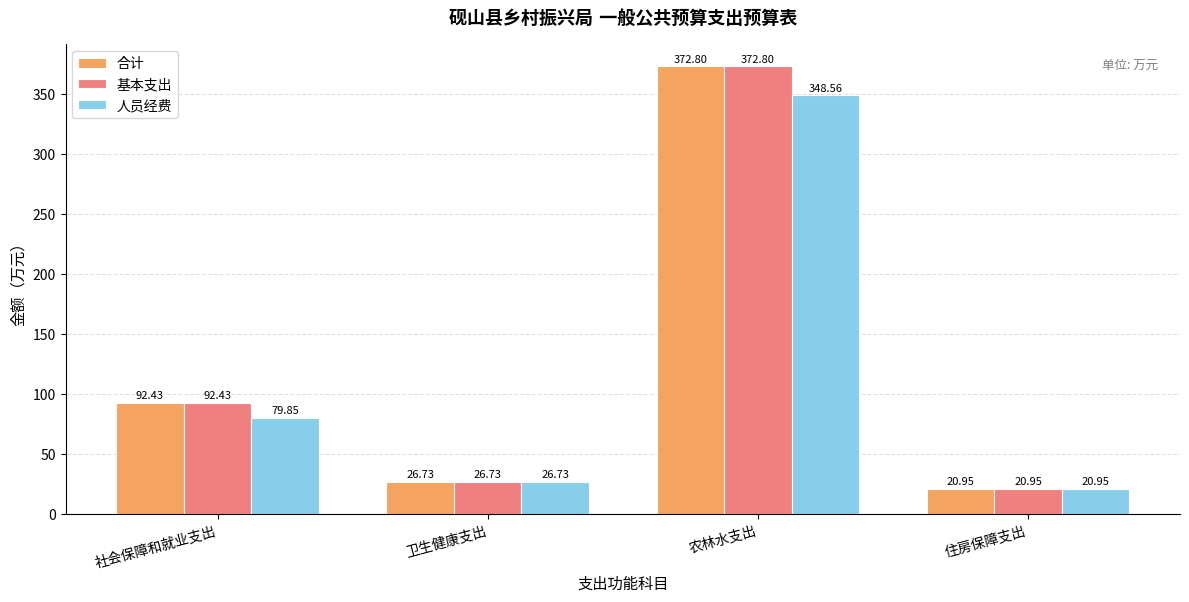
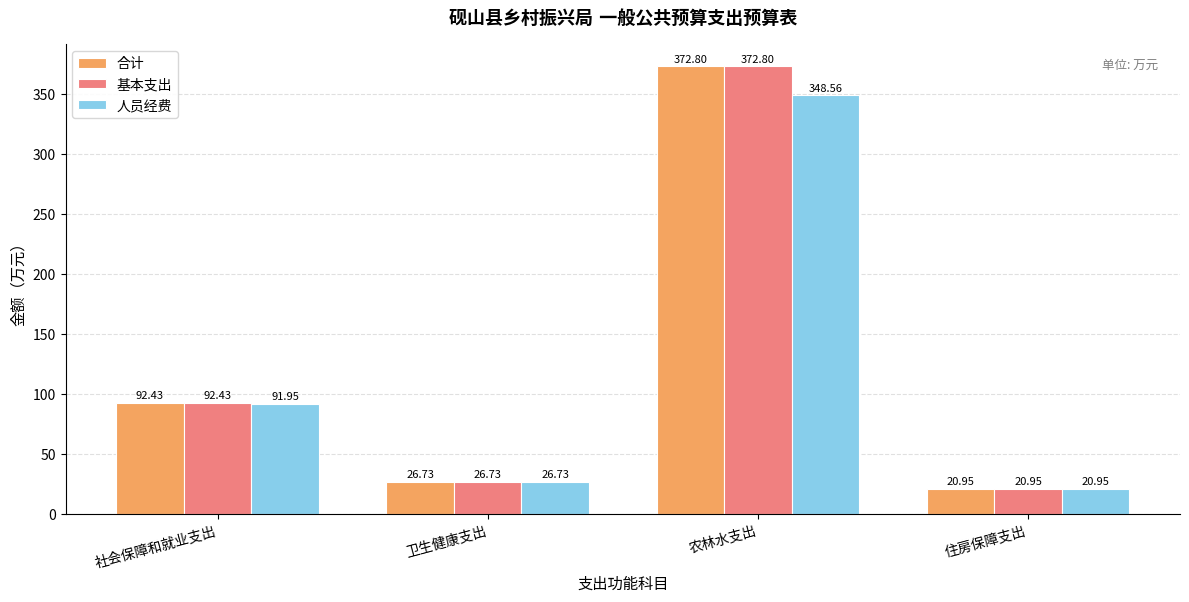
人员经费, 社会保障和就业支出: 79.85 -> 91.95
